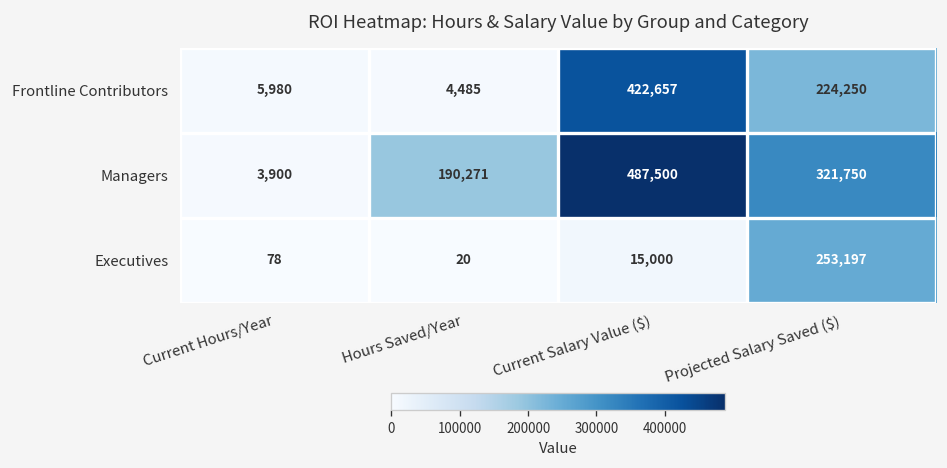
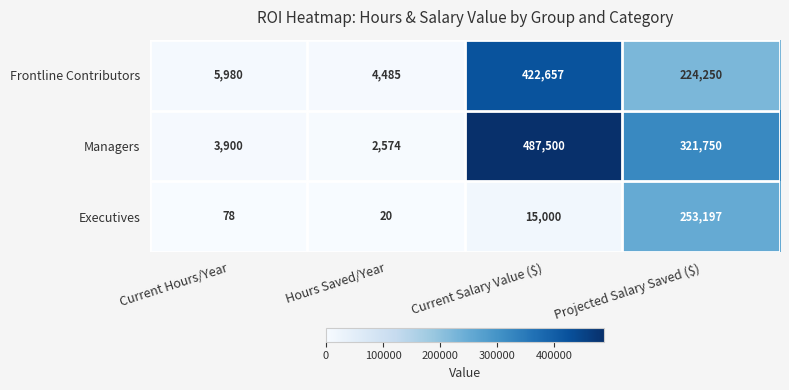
Managers, Hours Saved/Year: 190,271 -> 2,574
